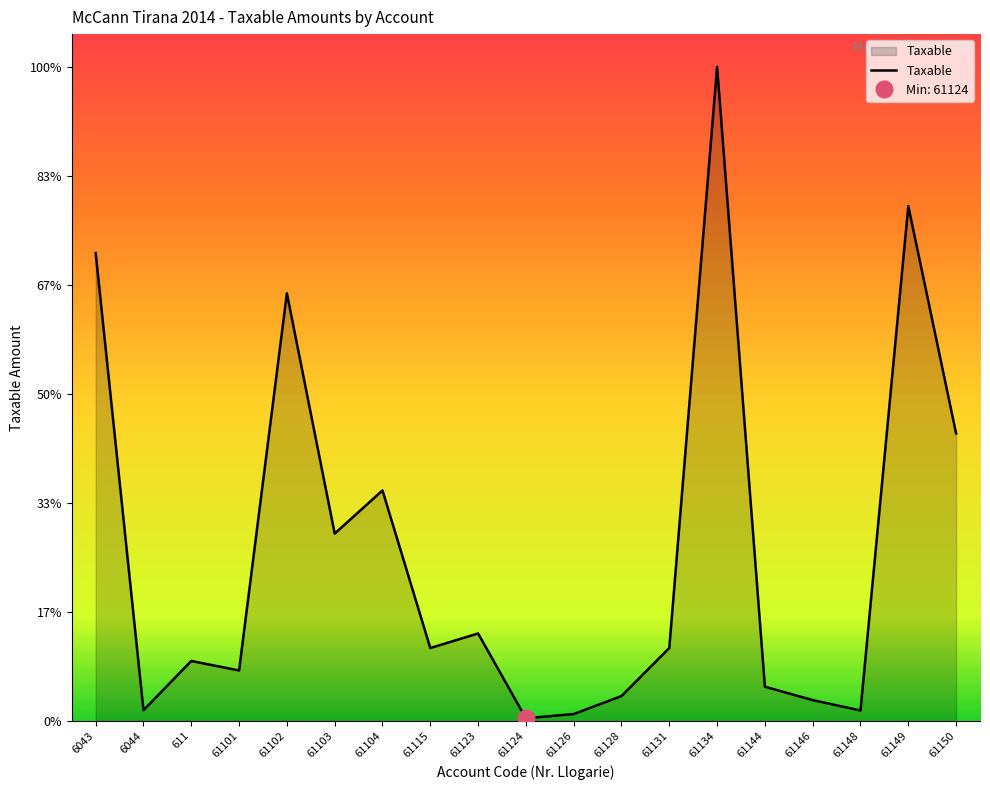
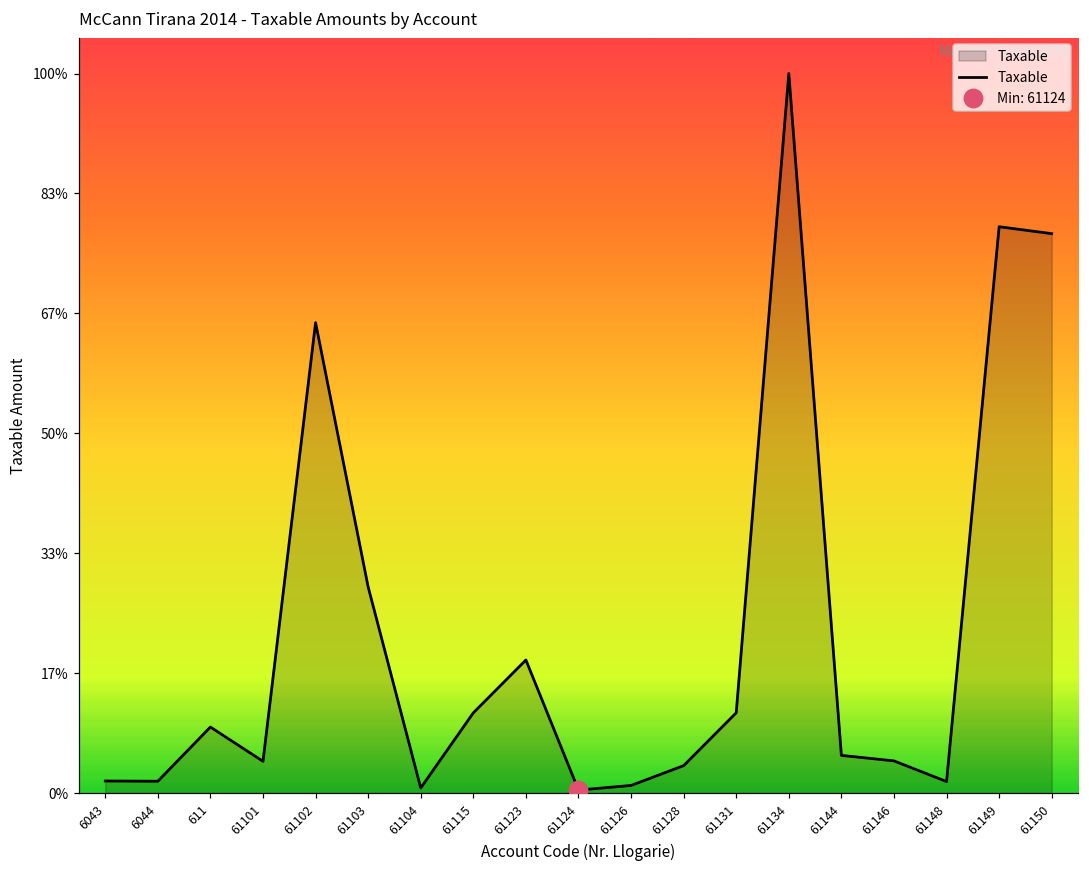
Taxable, 6043: 72% -> 2%
Taxable, 61101: 8% -> 4%
Taxable, 61104: 35% -> 1%
Taxable, 61123: 13% -> 18%
Taxable, 61146: 3% -> 4%
Taxable, 61150: 44% -> 78%
